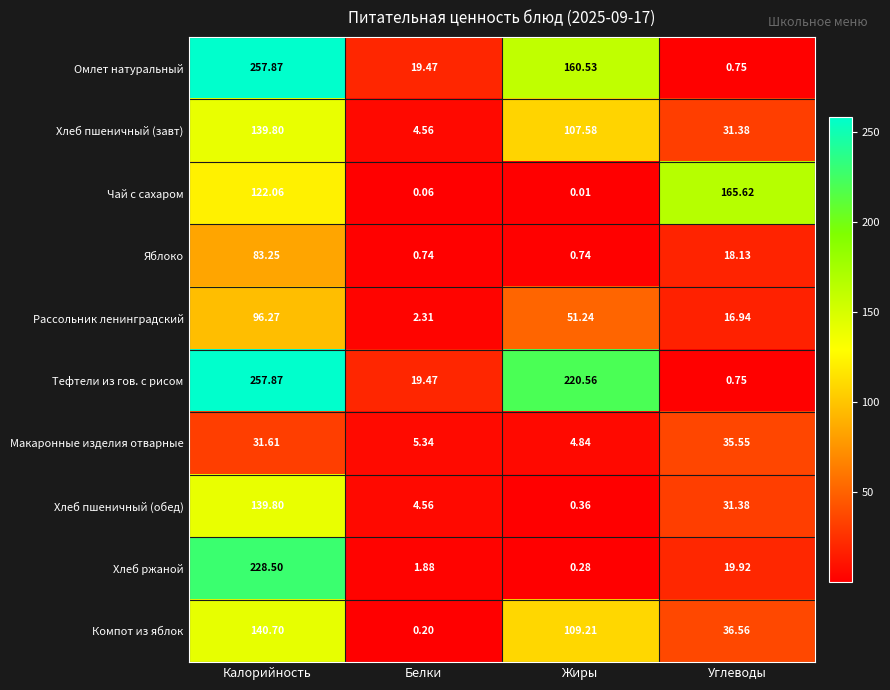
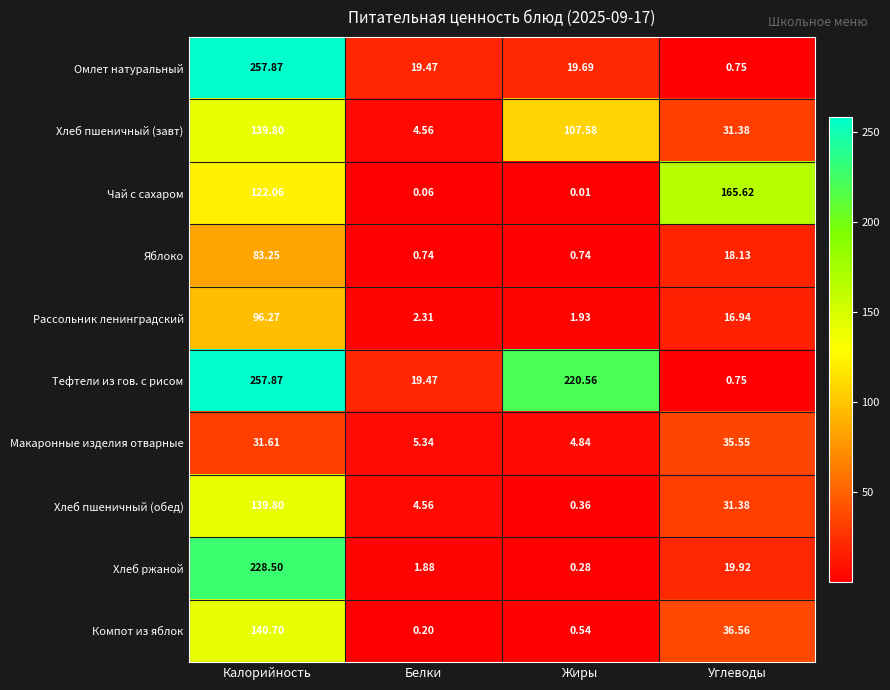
Омлет натуральный, Жиры: 160.53 -> 19.69
Рассольник ленинградский, Жиры: 51.24 -> 1.93
Компот из яблок, Жиры: 109.21 -> 0.54
